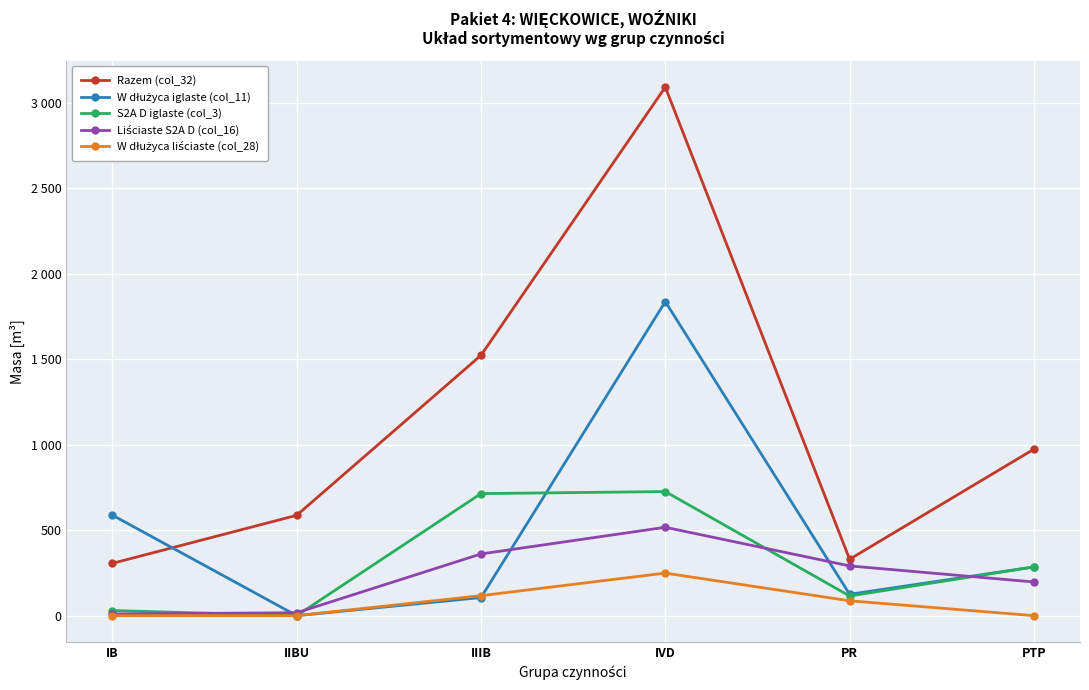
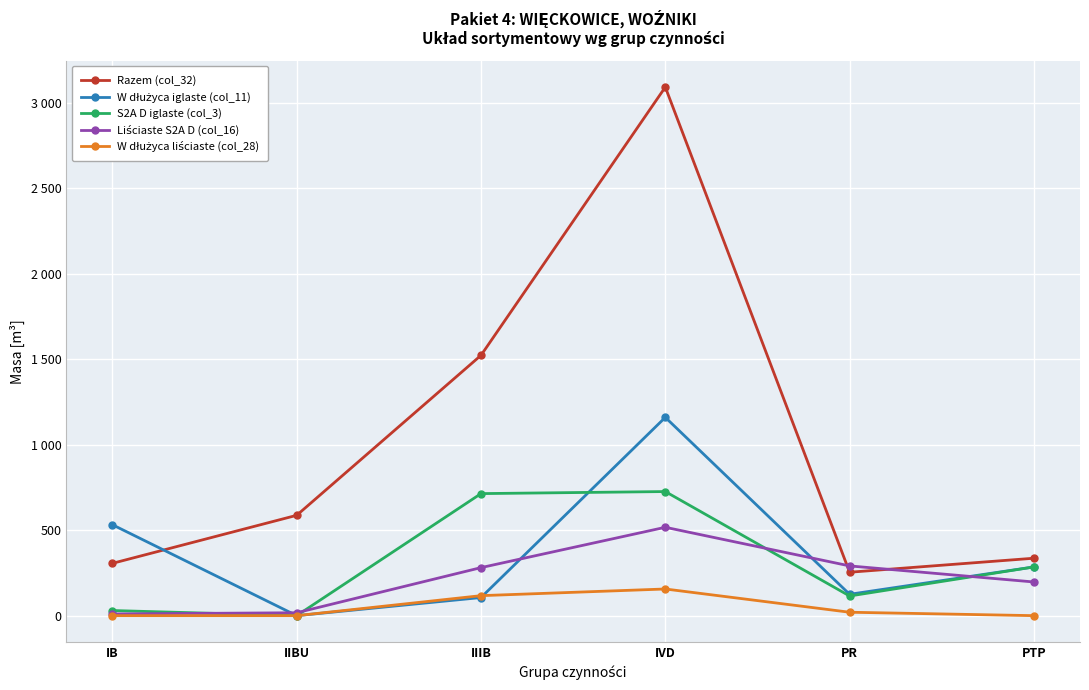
W dłużyca iglaste (col_11), IB: 590 -> 530
Liściaste S2A D (col_16), IIIB: 360 -> 280
W dłużyca iglaste (col_11), IVD: 1840 -> 1160
W dłużyca liściaste (col_28), IVD: 250 -> 160
Razem (col_32), PR: 330 -> 250
W dłużyca liściaste (col_28), PR: 90 -> 20
Razem (col_32), PTP: 970 -> 340
